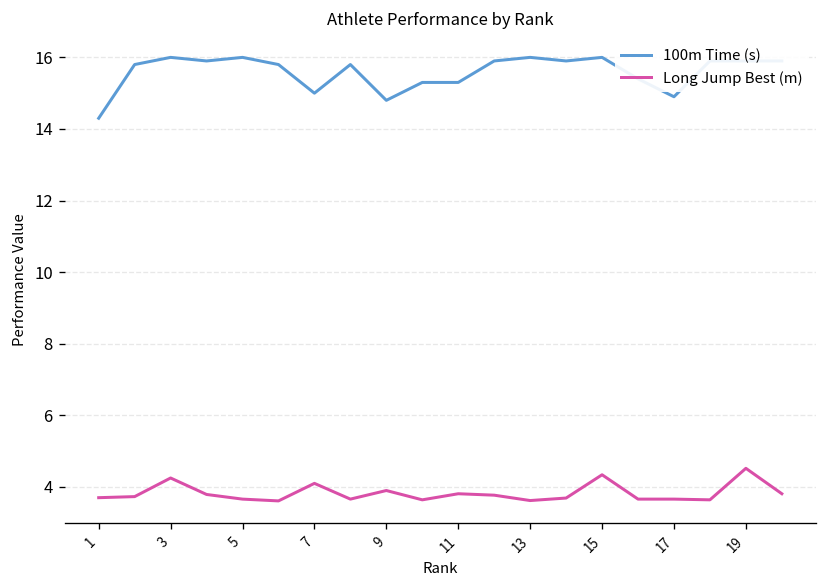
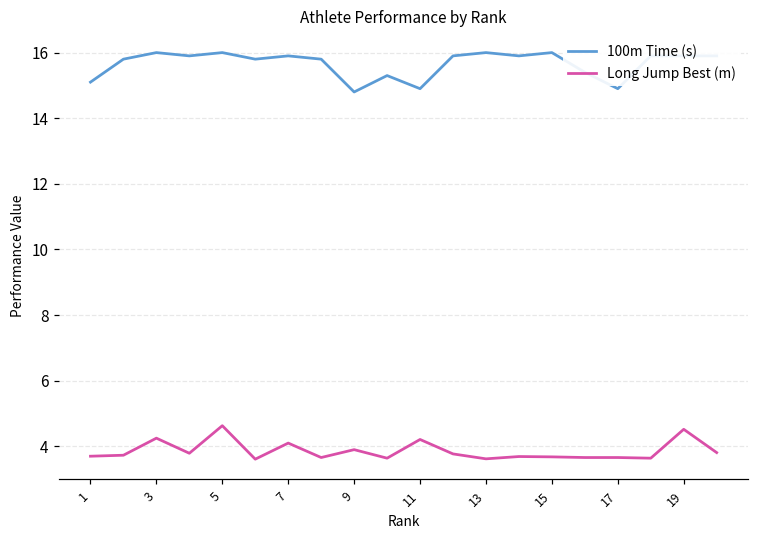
100m Time (s), 1: 14.3 -> 15.1
Long Jump Best (m), 5: 3.7 -> 4.6
100m Time (s), 7: 15.0 -> 15.9
100m Time (s), 11: 15.3 -> 14.9
Long Jump Best (m), 11: 3.8 -> 4.2
Long Jump Best (m), 15: 4.3 -> 3.7
